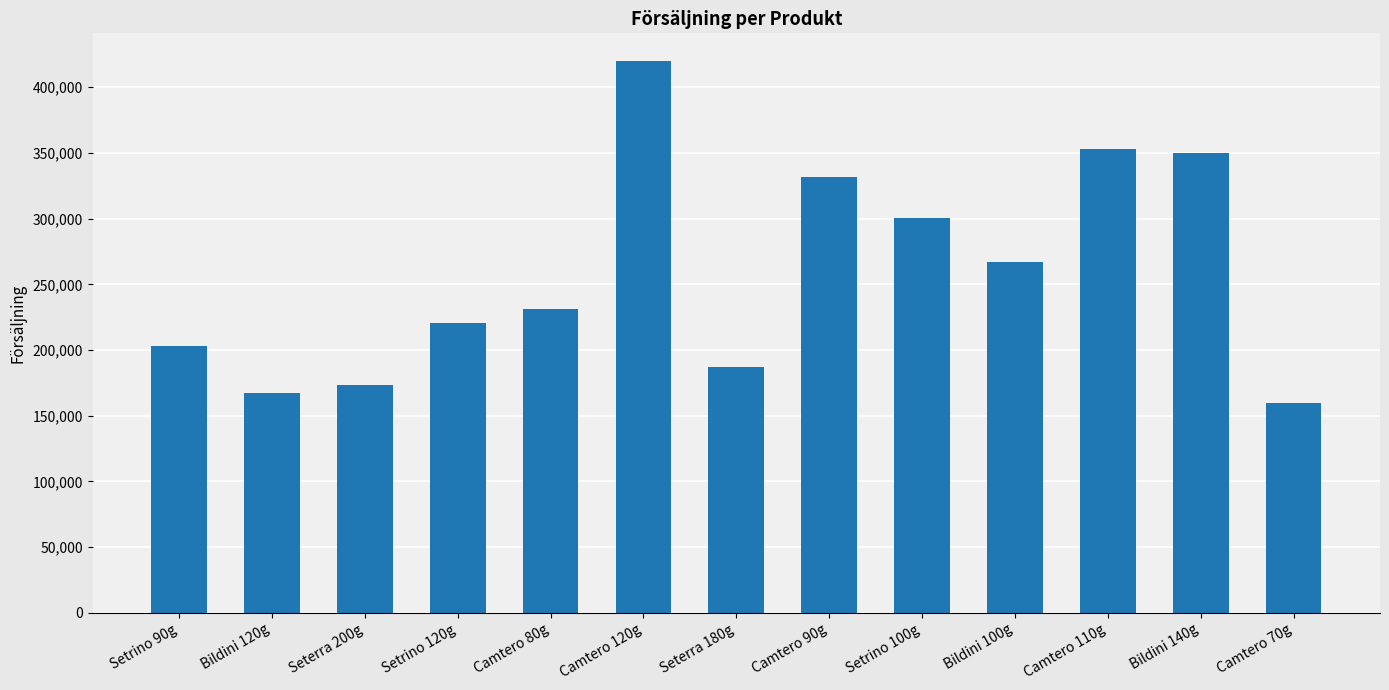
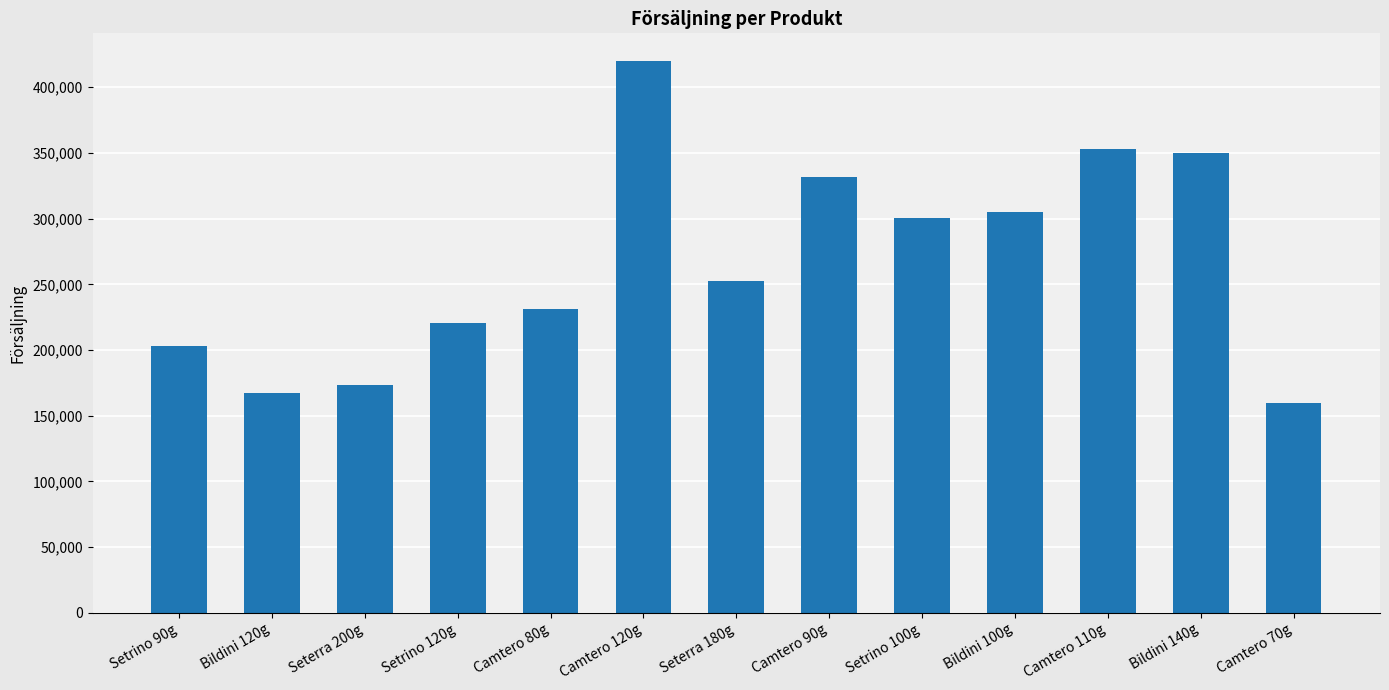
Seterra 180g: 187,000 -> 253,000
Bildini 100g: 267,000 -> 305,000
